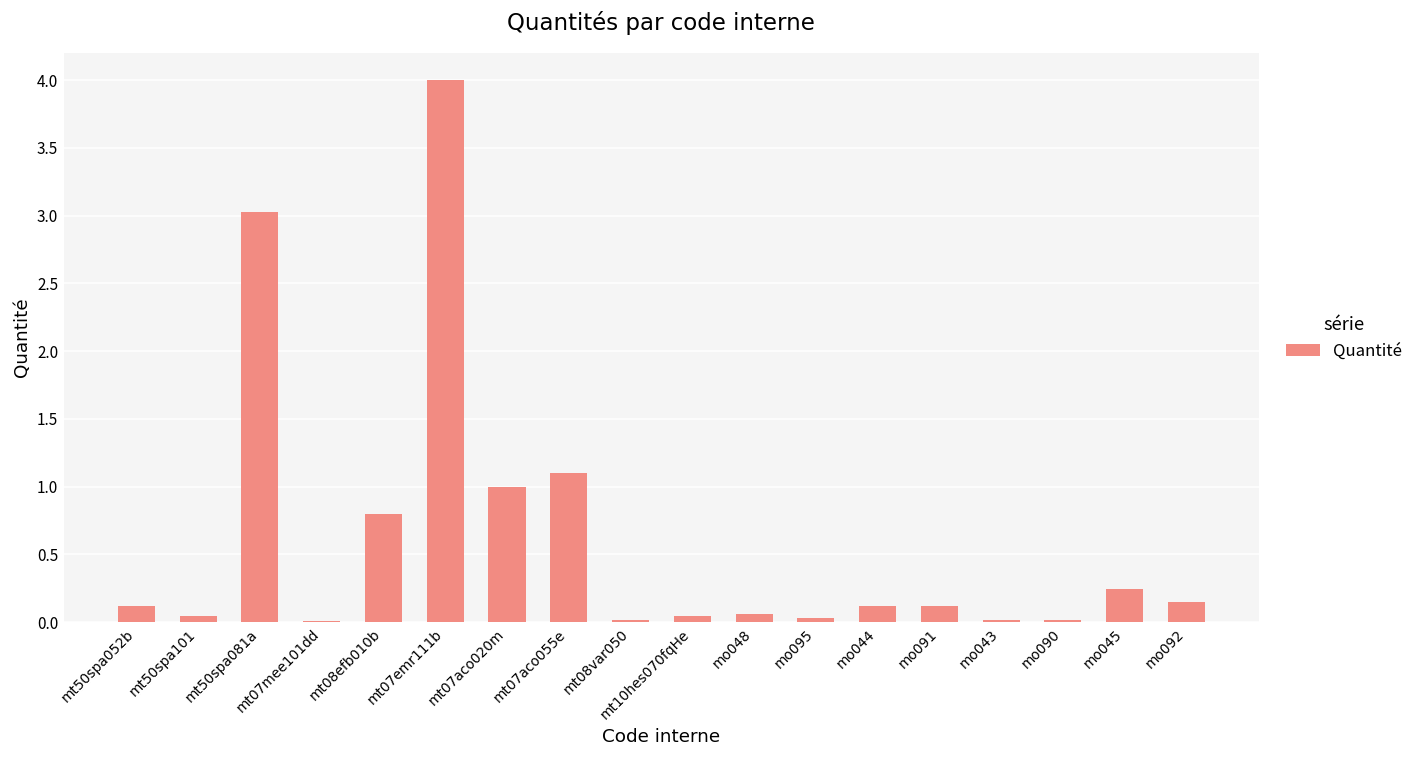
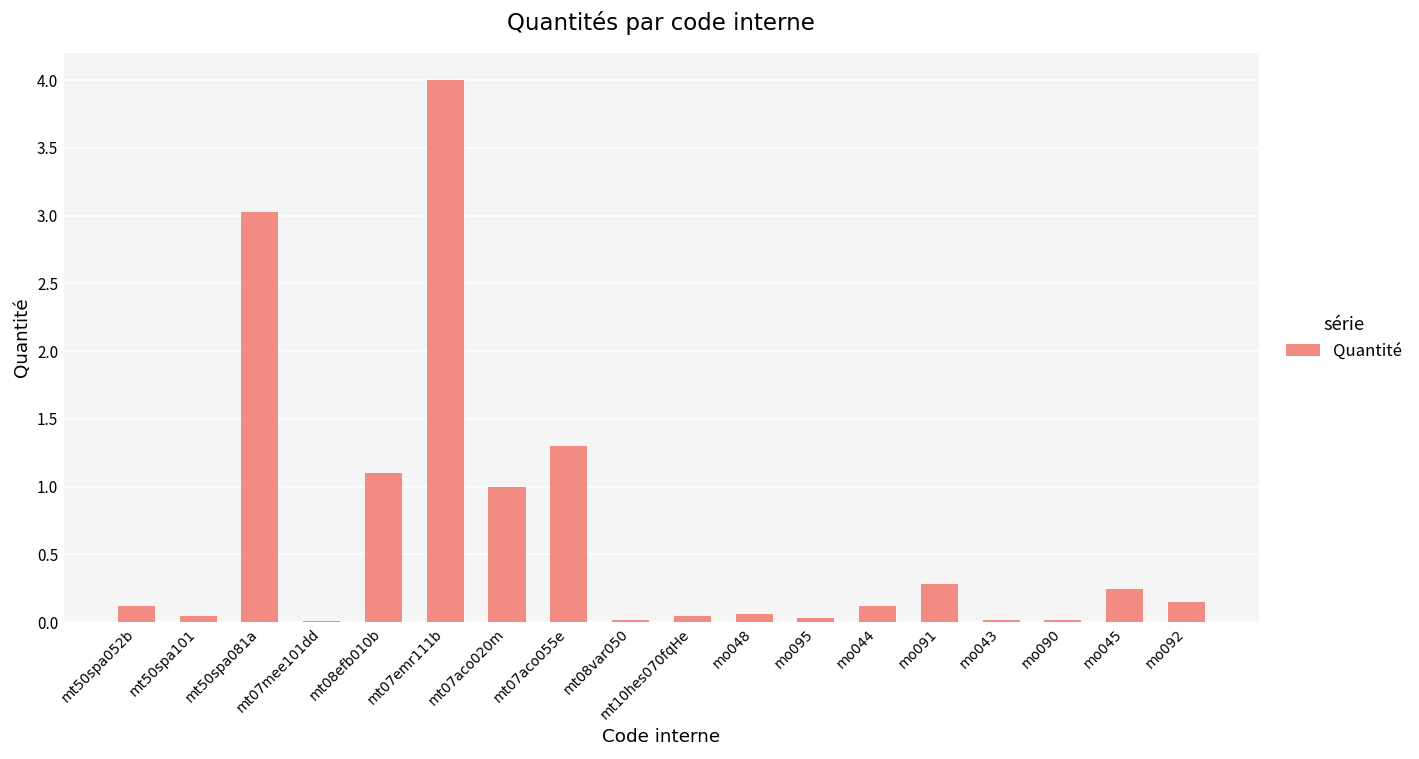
mt08efb010b: 0.8 -> 1.1
mt07aco055e: 1.1 -> 1.3
mo091: 0.12 -> 0.28
